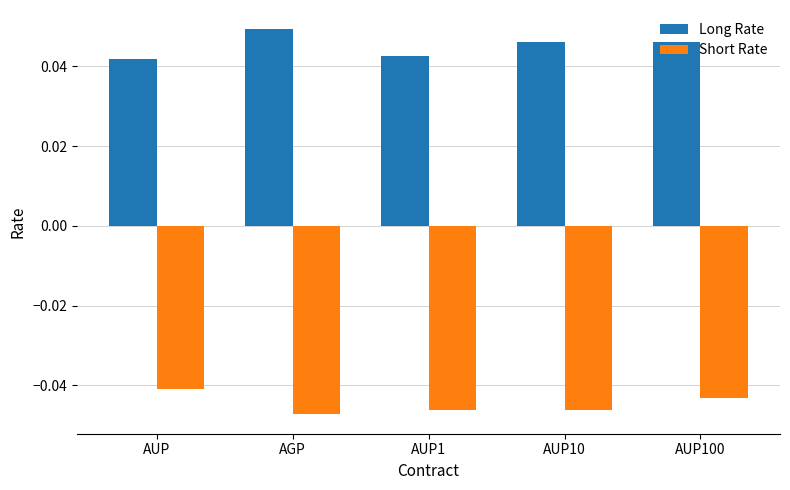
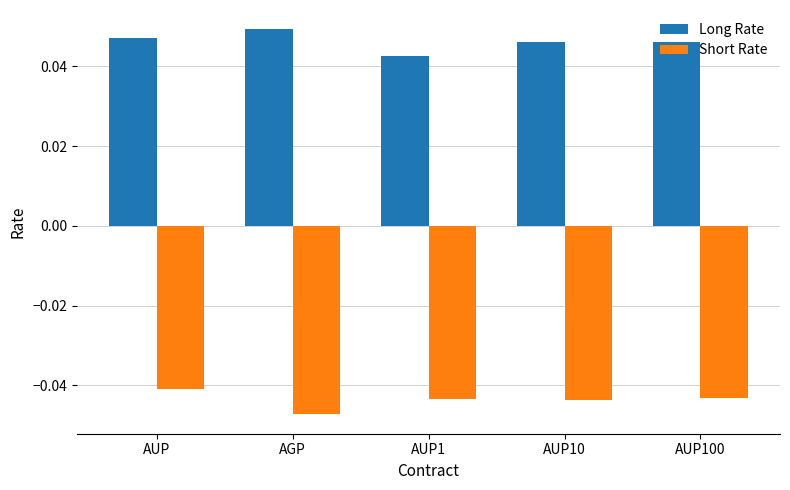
Long Rate, AUP: 0.042 -> 0.047
Short Rate, AUP1: -0.046 -> -0.043
Short Rate, AUP10: -0.046 -> -0.044
